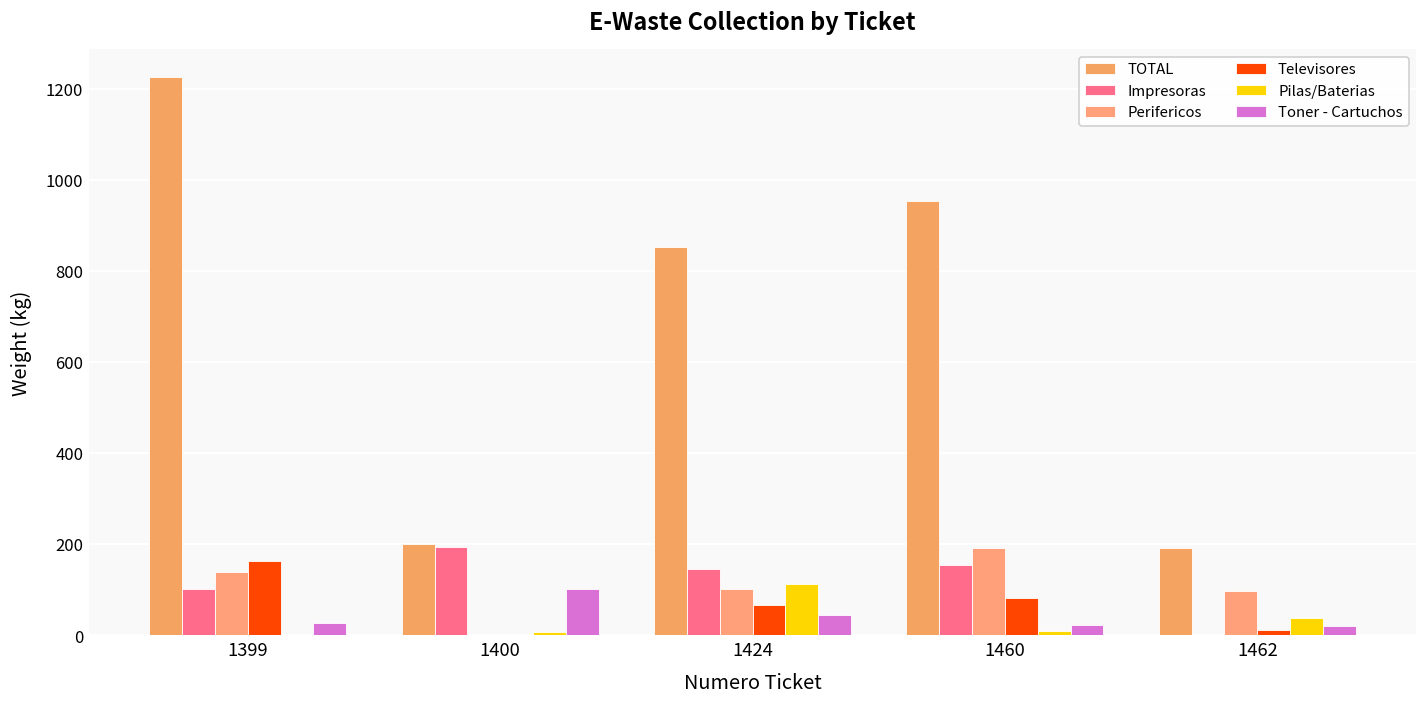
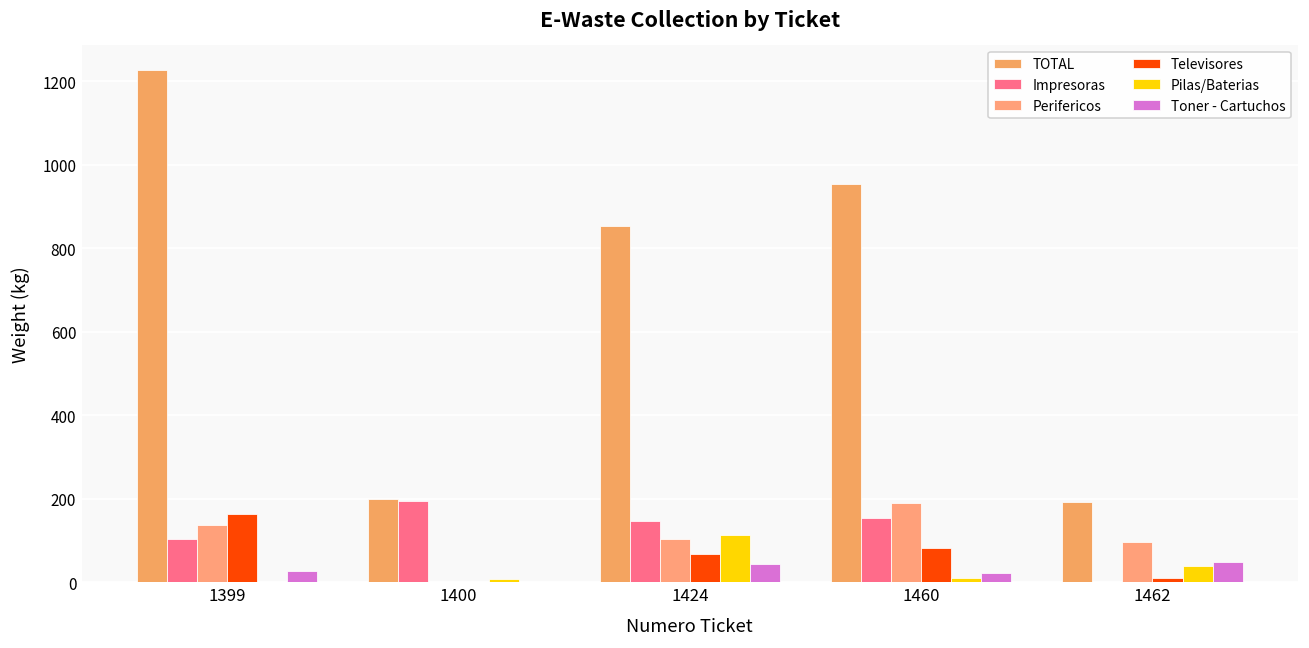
Toner - Cartuchos, 1400: 100 -> 0
Toner - Cartuchos, 1462: 20 -> 50
